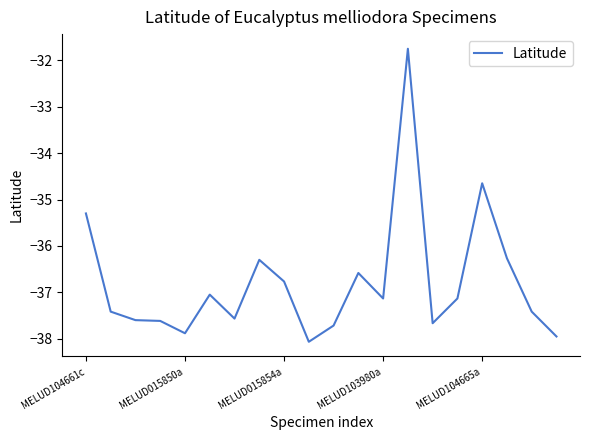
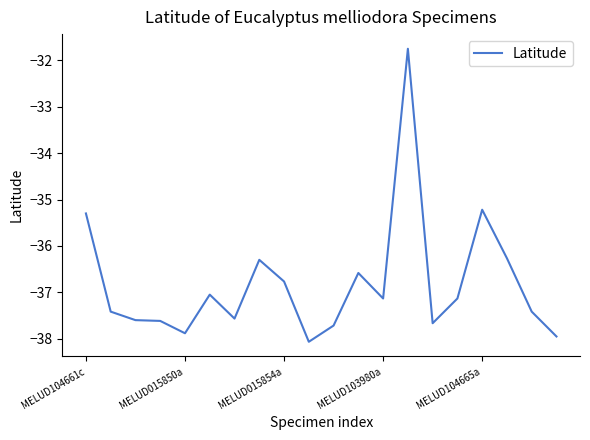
MELUD104665a: -34.7 -> -35.2
